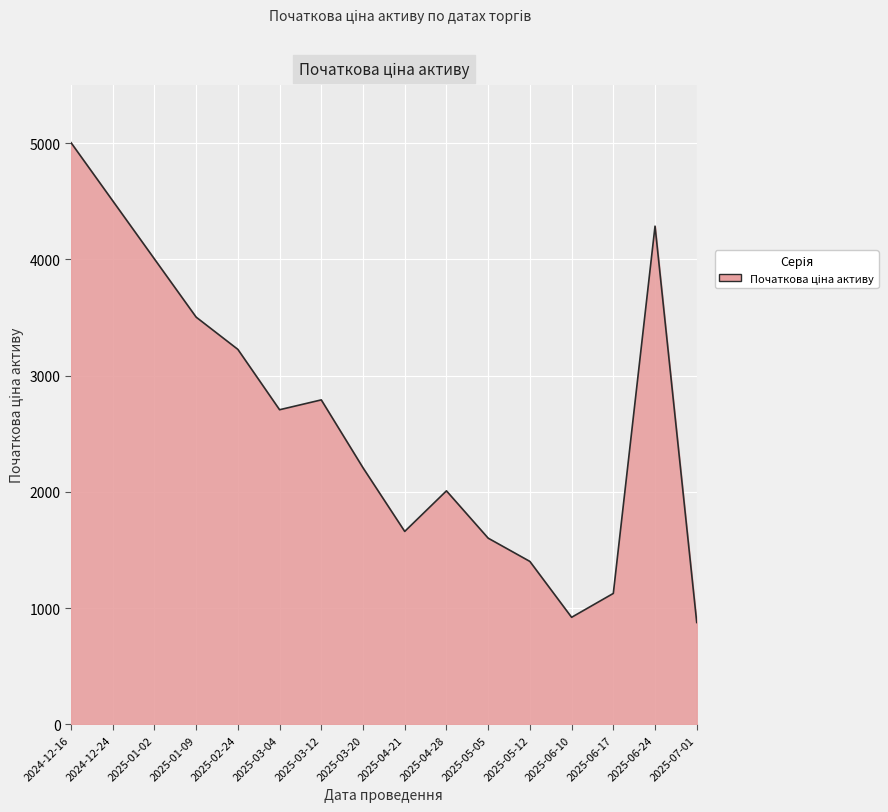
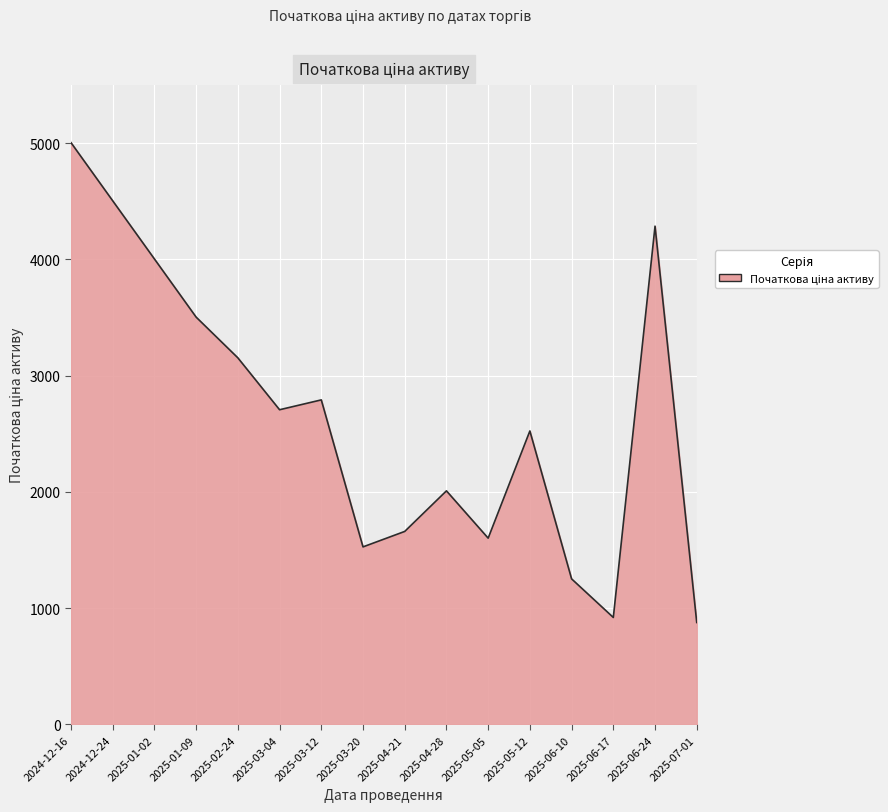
2025-02-24: 3230 -> 3150
2025-03-20: 2210 -> 1530
2025-05-12: 1400 -> 2520
2025-06-10: 920 -> 1250
2025-06-17: 1130 -> 920
